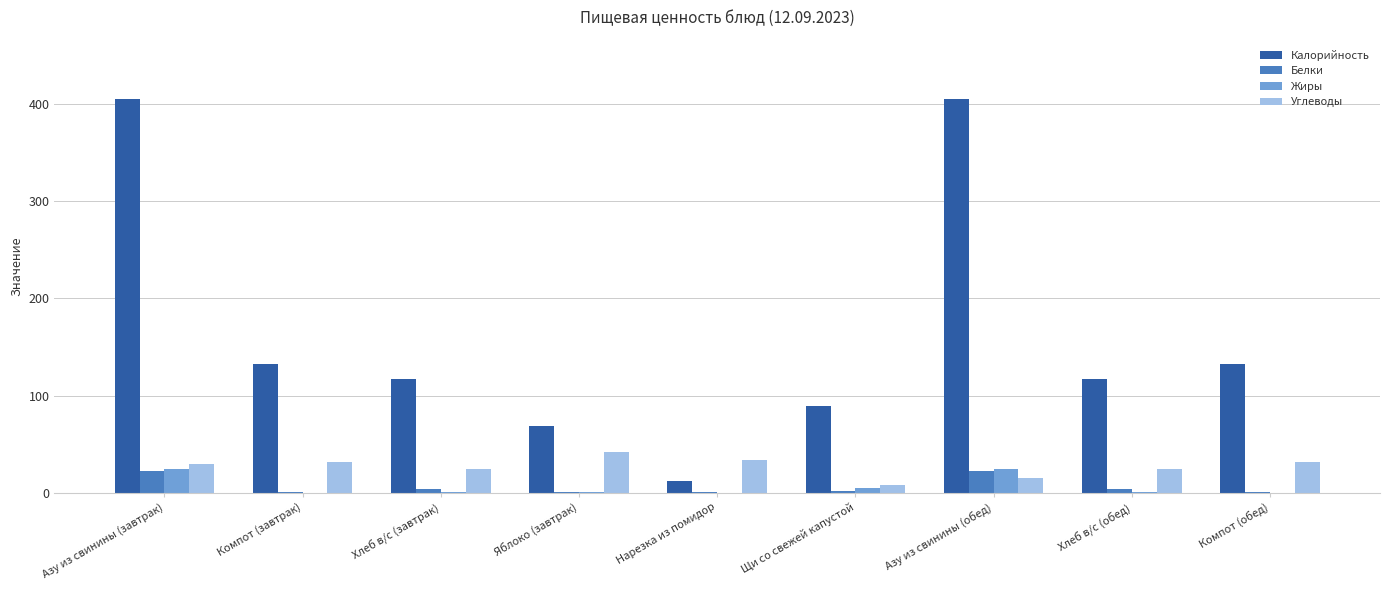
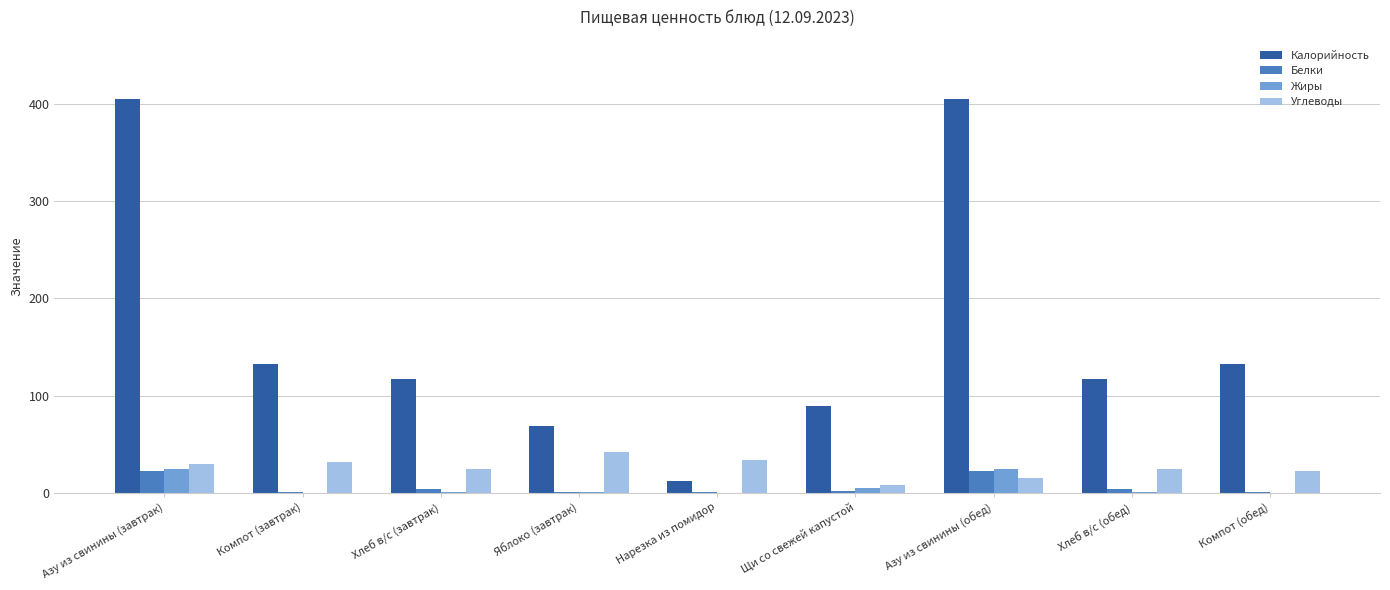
Углеводы, Компот (обед): 30 -> 20
